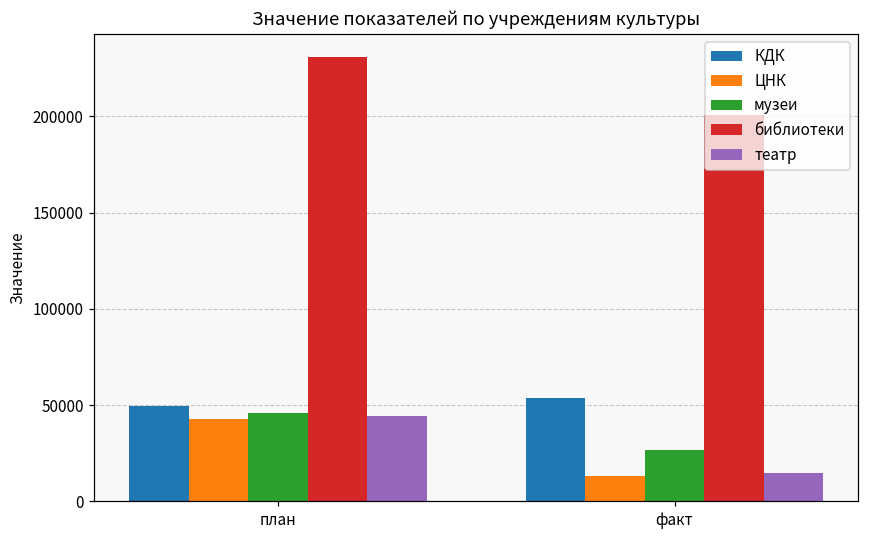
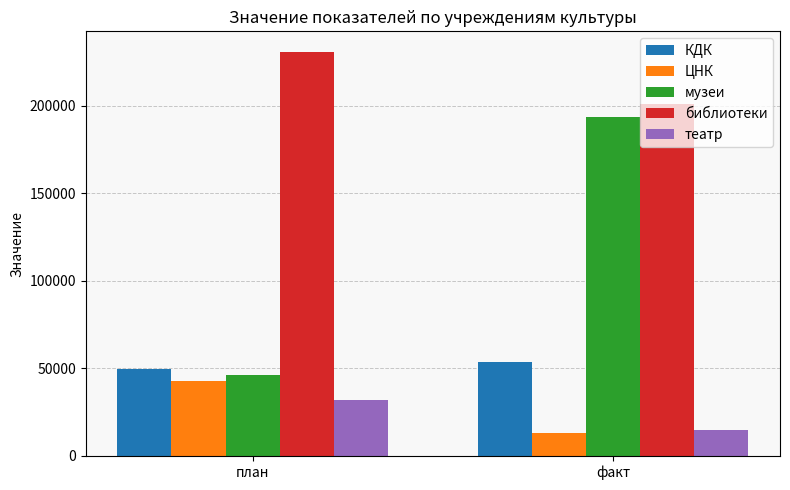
театр, план: 44000 -> 32000
музеи, факт: 27000 -> 194000
